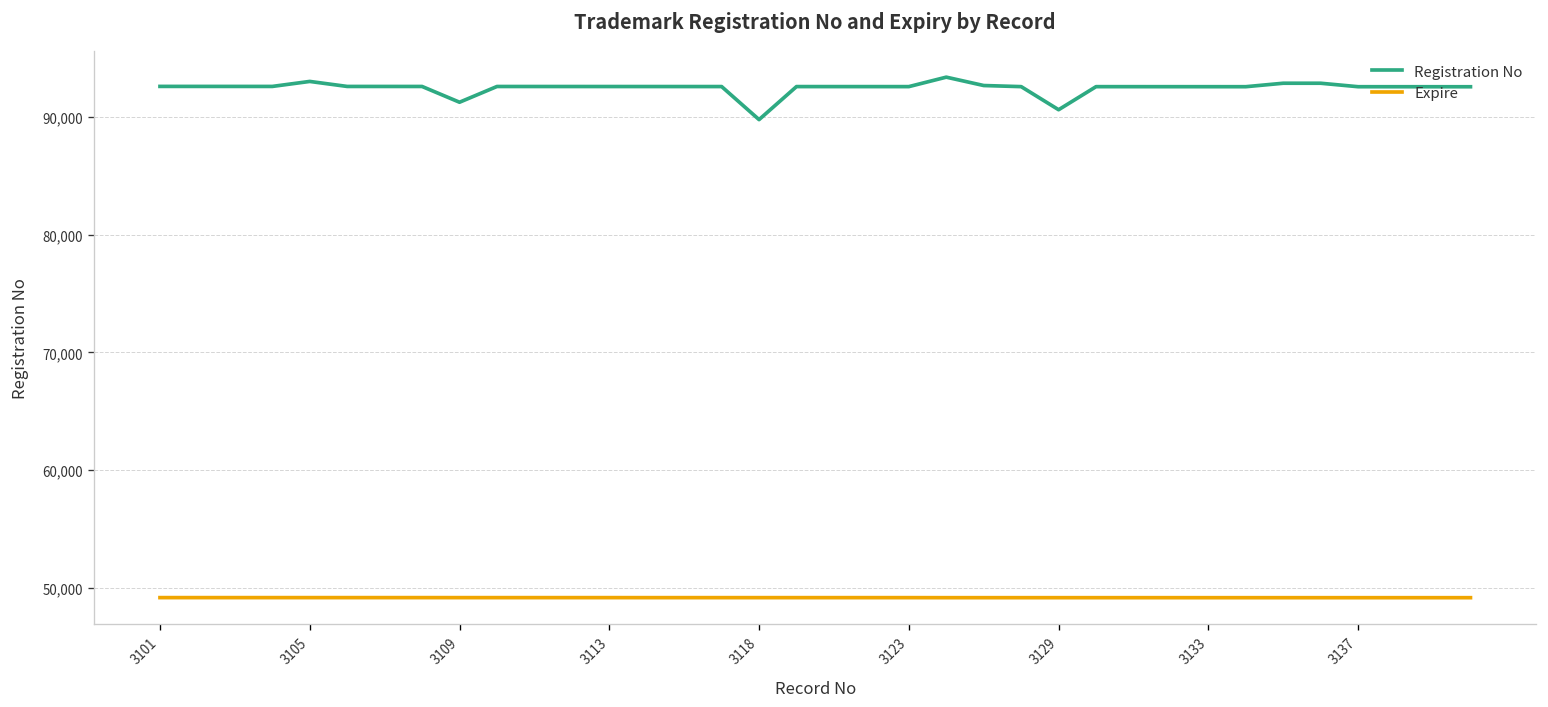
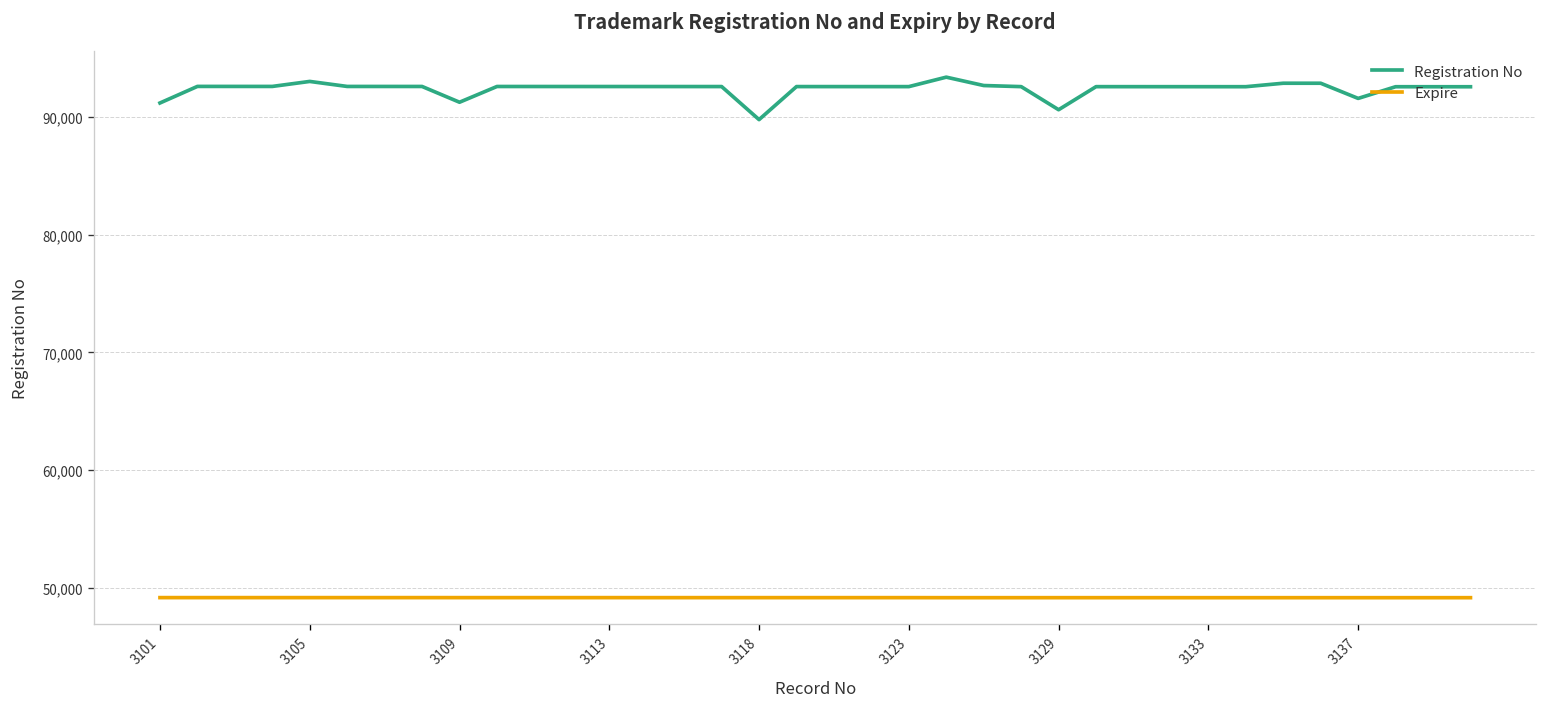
Registration No, 3101: 93,000 -> 91,000
Registration No, 3137: 93,000 -> 92,000
